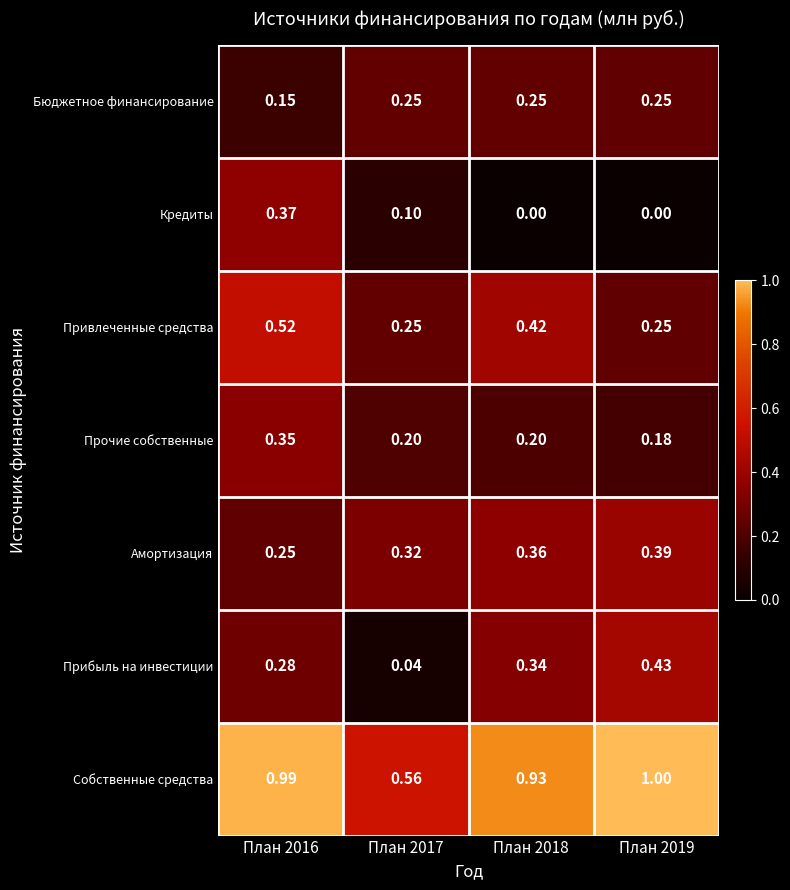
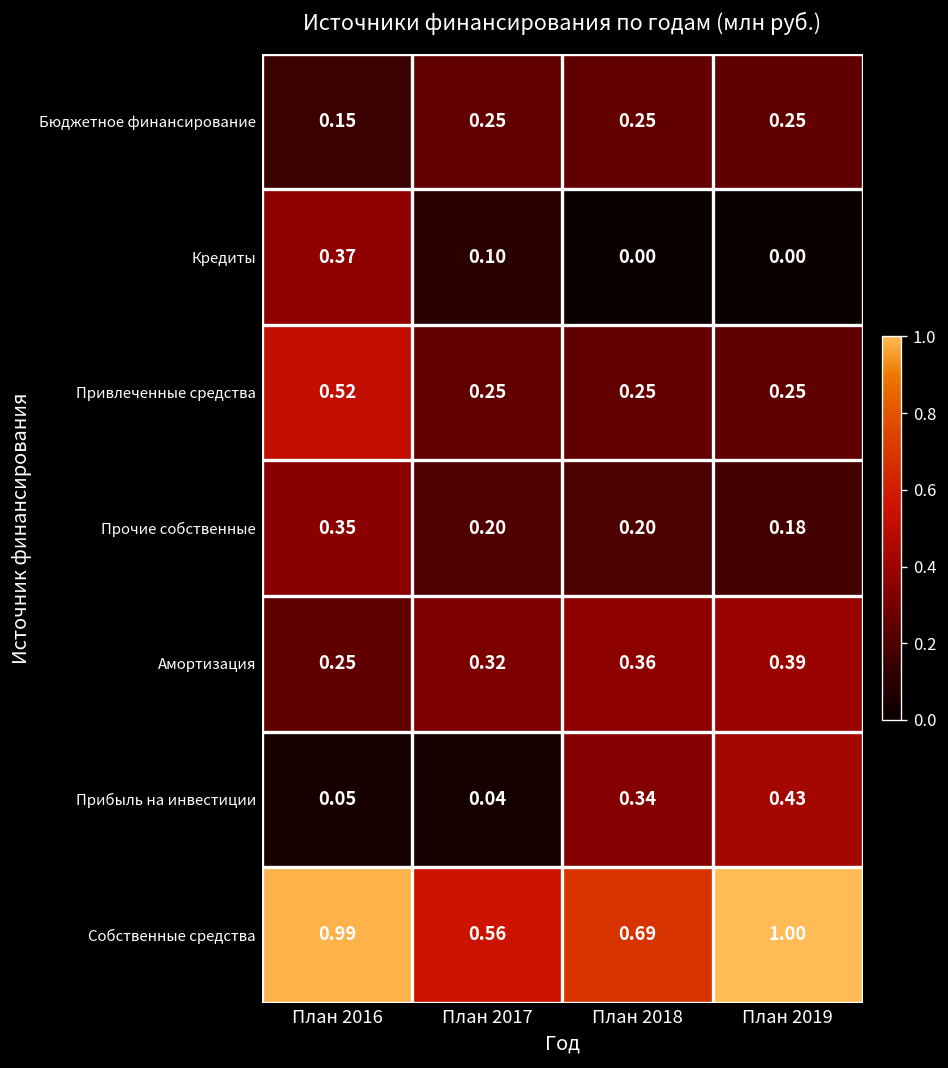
Привлеченные средства, План 2018: 0.42 -> 0.25
Прибыль на инвестиции, План 2016: 0.28 -> 0.05
Собственные средства, План 2018: 0.93 -> 0.69
